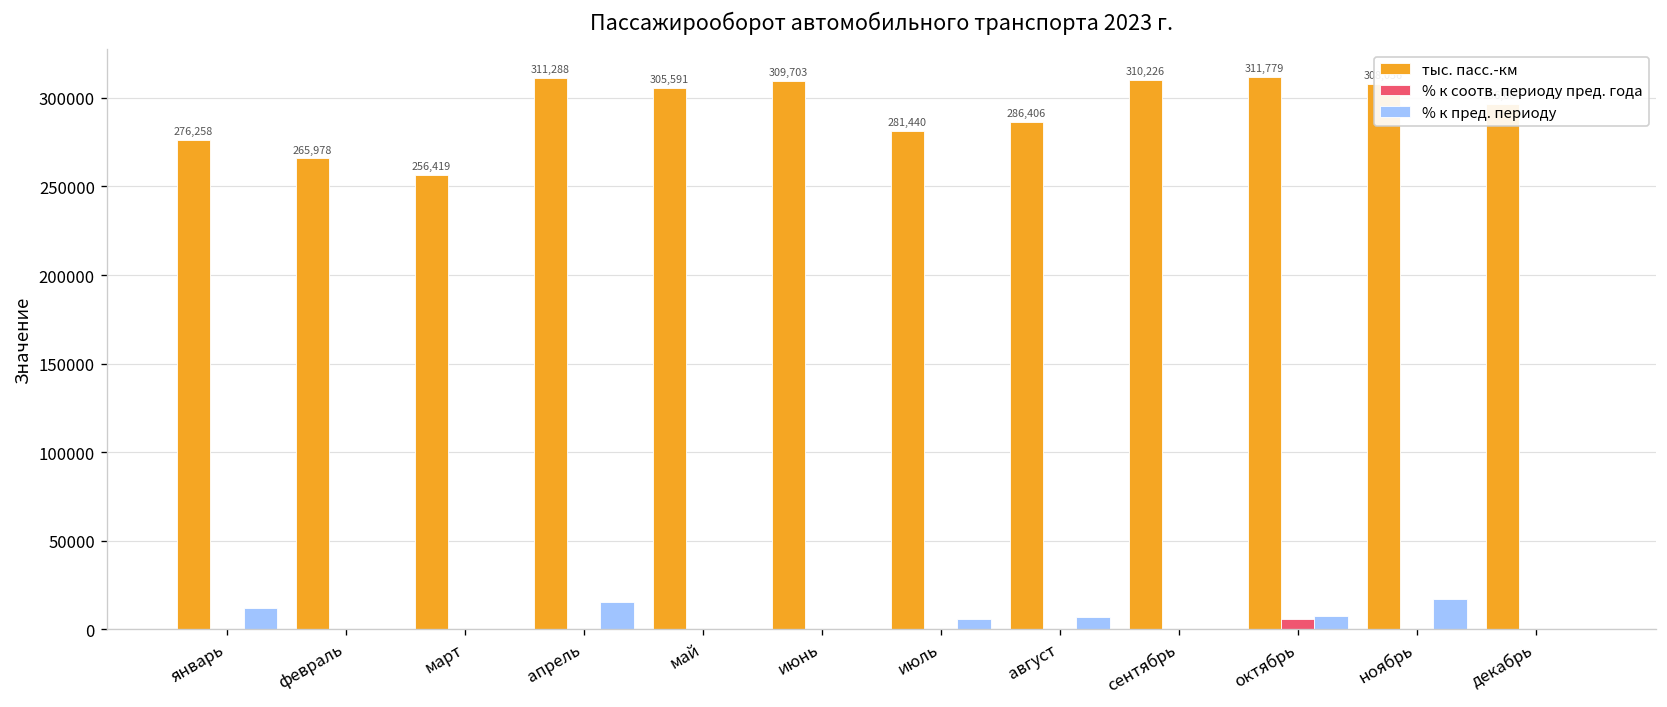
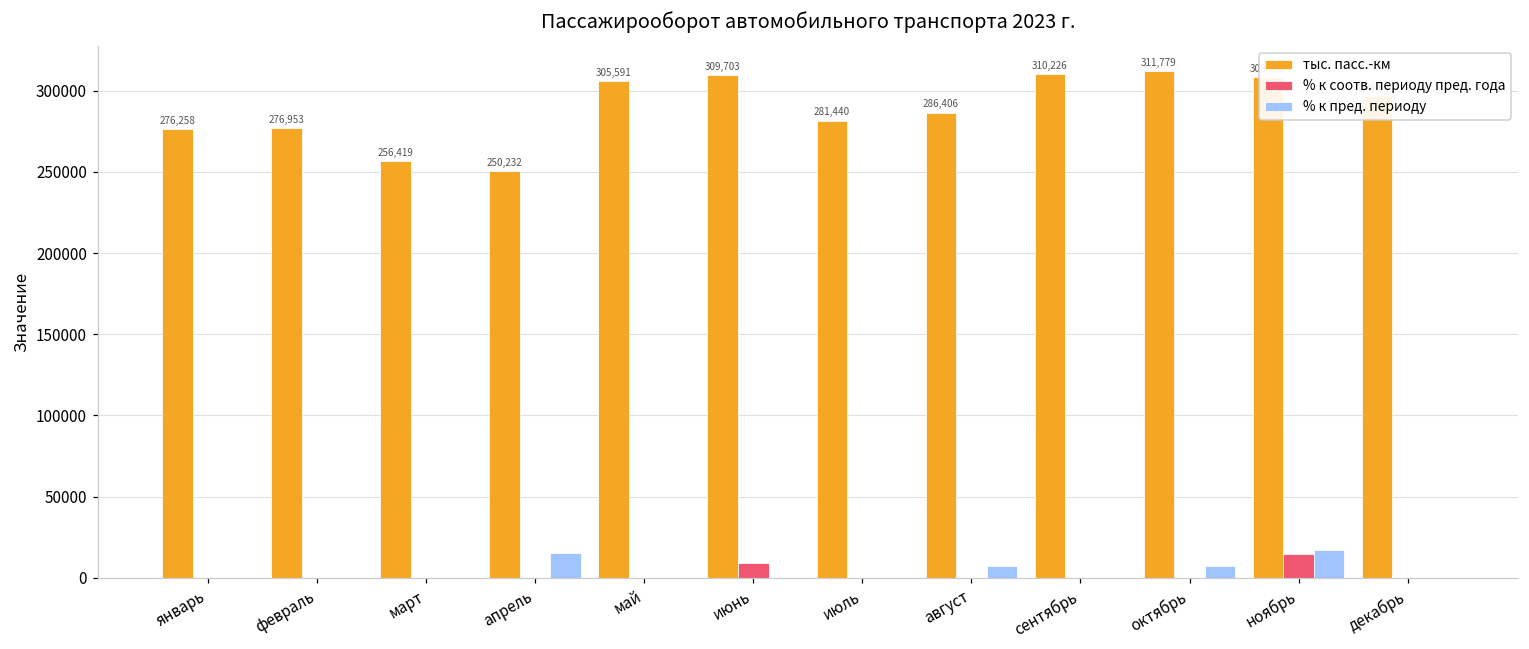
% к пред. периоду, январь: 12000 -> 0
тыс. пасс.-км, февраль: 265,978 -> 276,953
тыс. пасс.-км, апрель: 311,288 -> 250,232
% к соотв. периоду пред. года, июнь: 0 -> 9000
% к пред. периоду, июль: 6000 -> 0
% к соотв. периоду пред. года, октябрь: 6000 -> 0
% к соотв. периоду пред. года, ноябрь: 0 -> 15000
